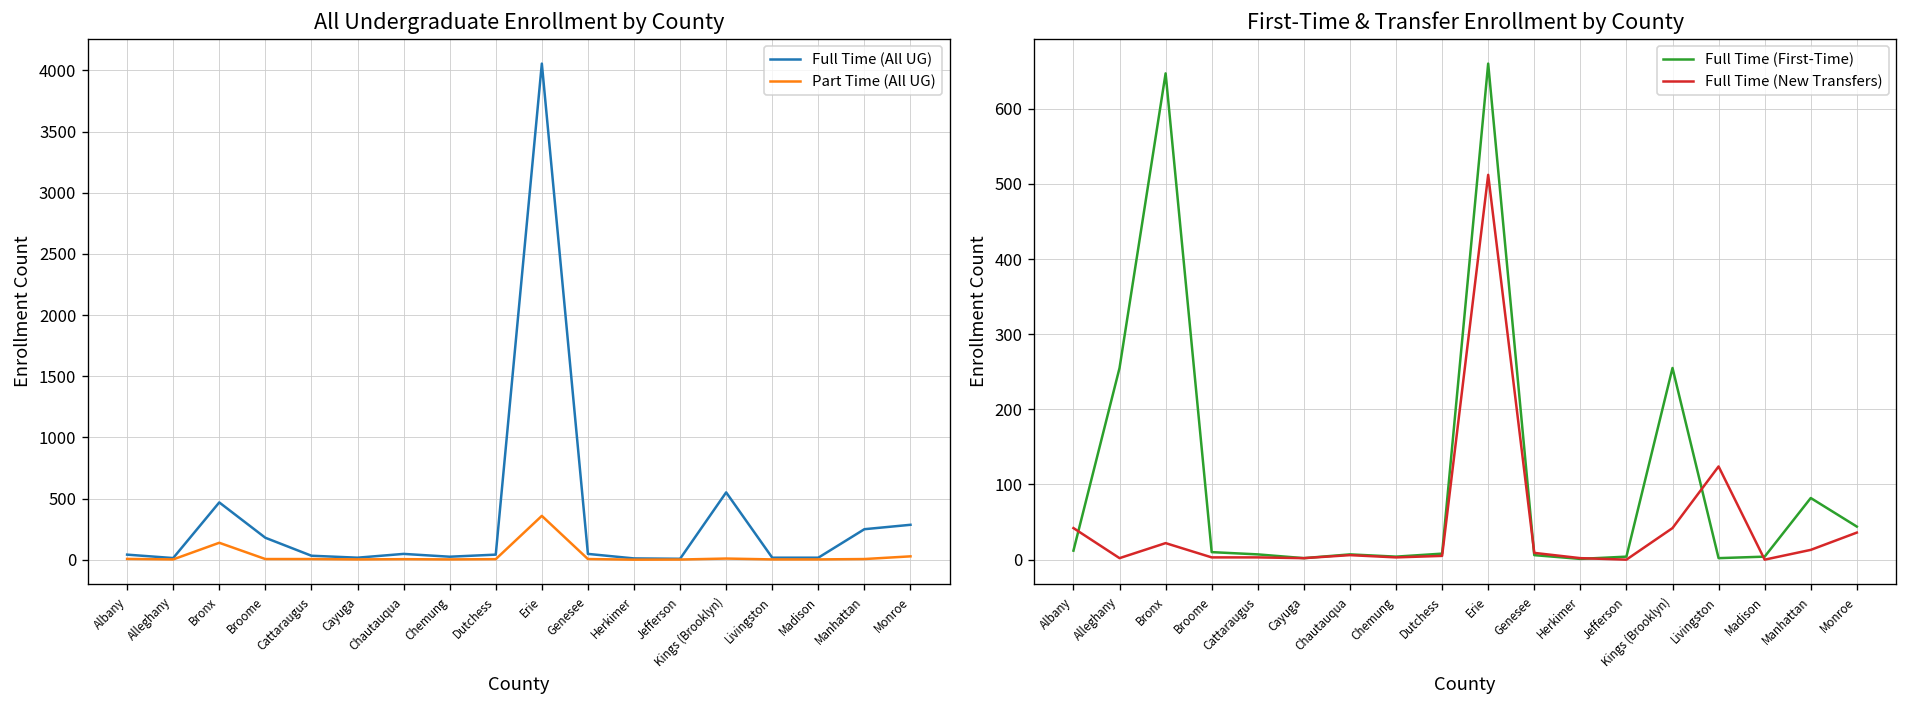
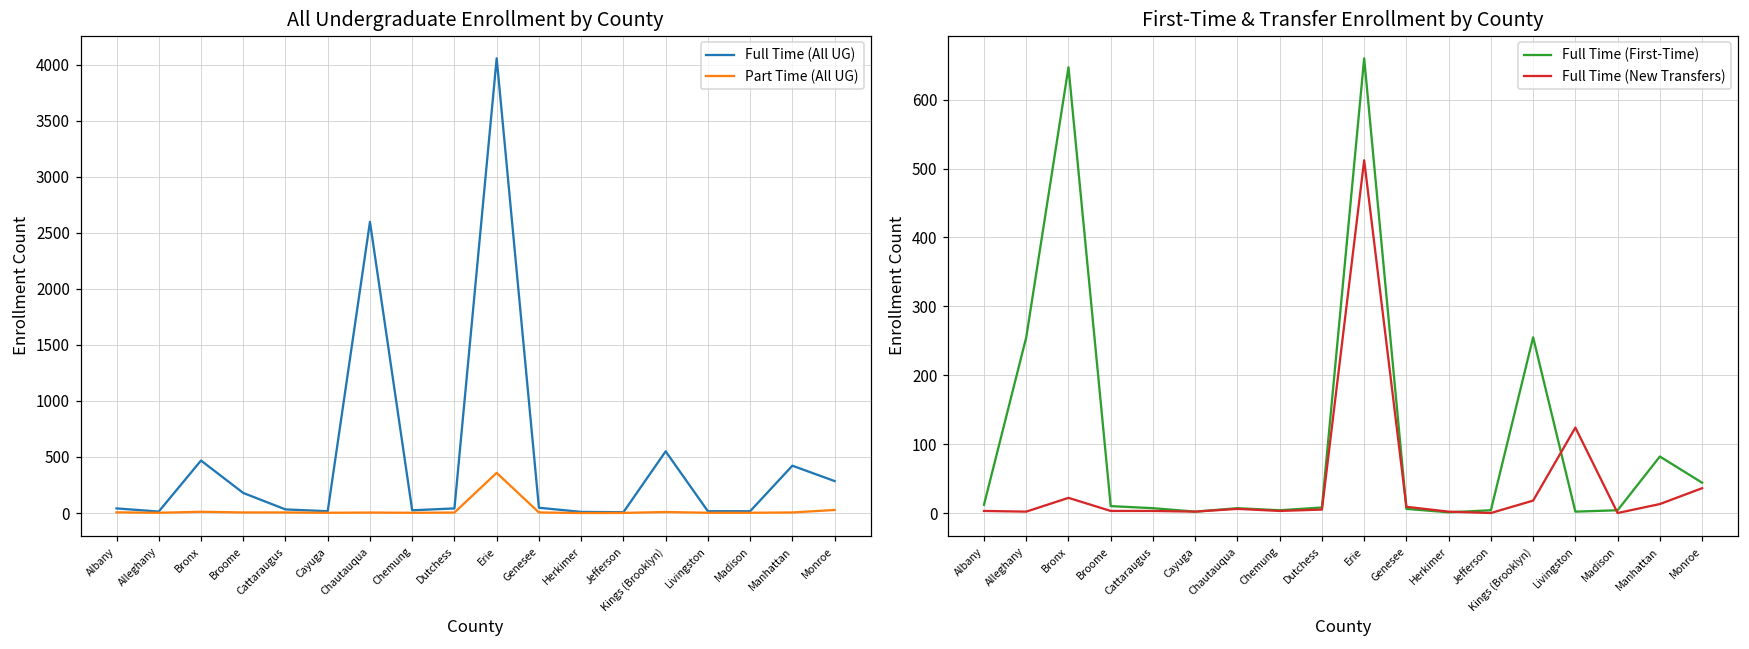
All Undergraduate Enrollment by County, Part Time (All UG), Bronx: 140 -> 10
All Undergraduate Enrollment by County, Full Time (All UG), Chautauqua: 50 -> 2600
All Undergraduate Enrollment by County, Full Time (All UG), Manhattan: 250 -> 420
First-Time & Transfer Enrollment by County, Full Time (New Transfers), Albany: 40 -> 0
First-Time & Transfer Enrollment by County, Full Time (New Transfers), Kings (Brooklyn): 40 -> 20
